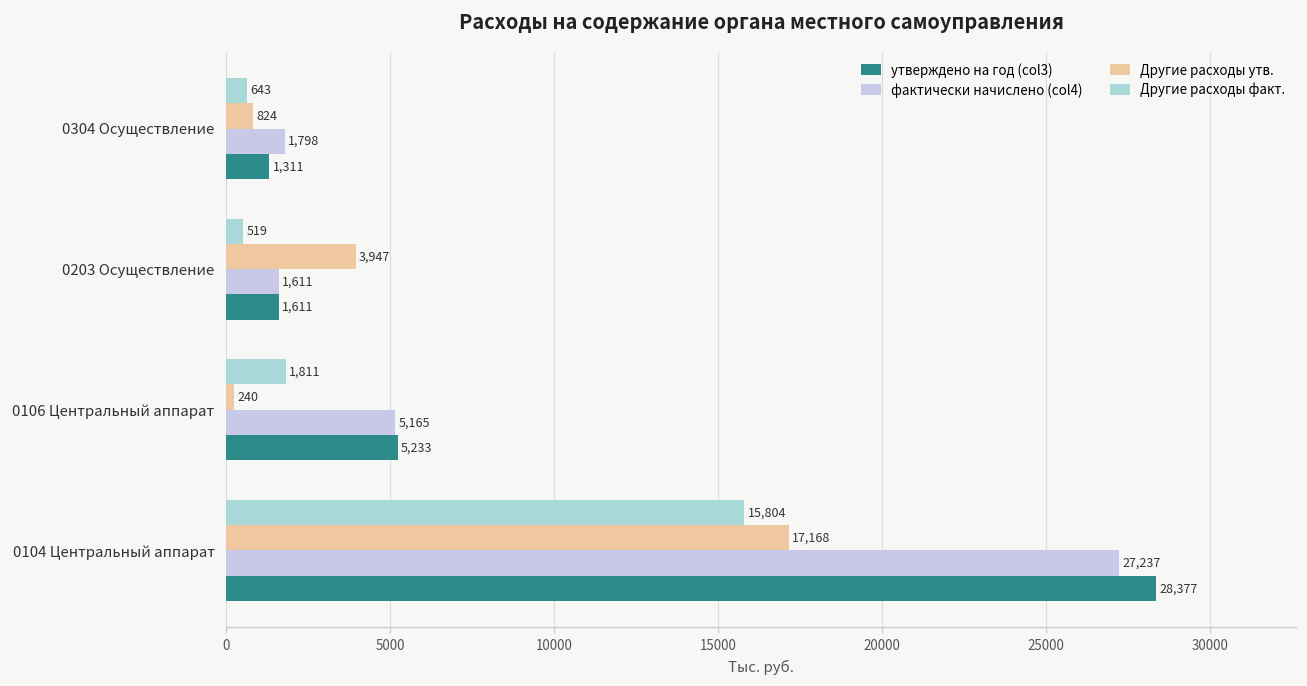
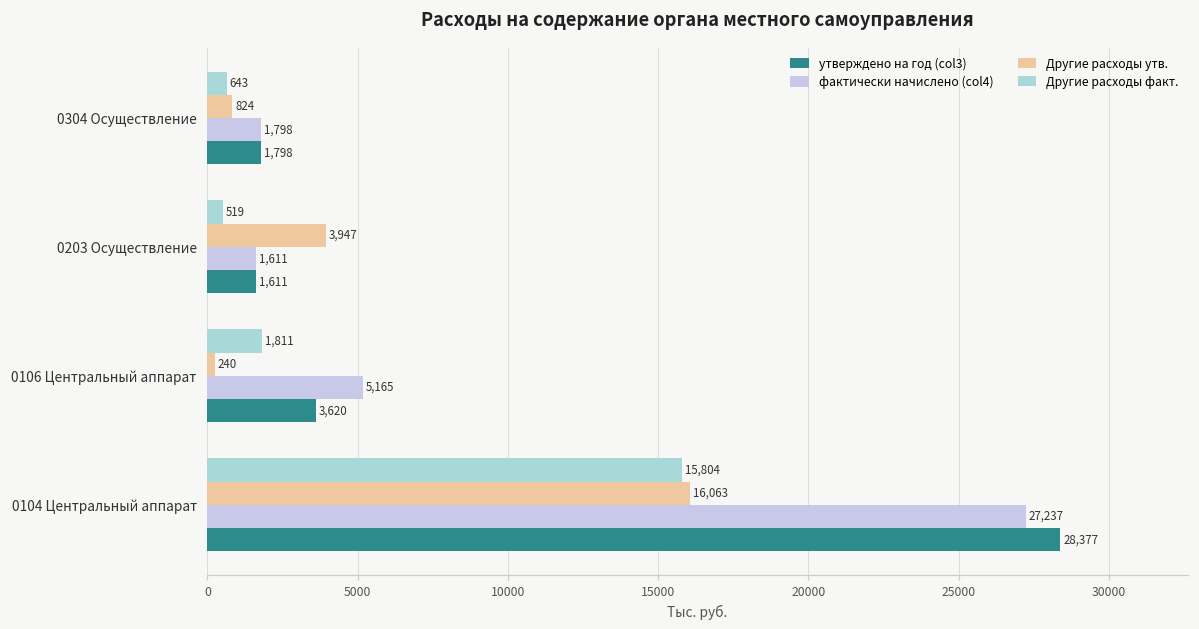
утверждено на год (col3), 0304 Осуществление: 1,311 -> 1,798
утверждено на год (col3), 0106 Центральный аппарат: 5,233 -> 3,620
Другие расходы утв., 0104 Центральный аппарат: 17,168 -> 16,063
